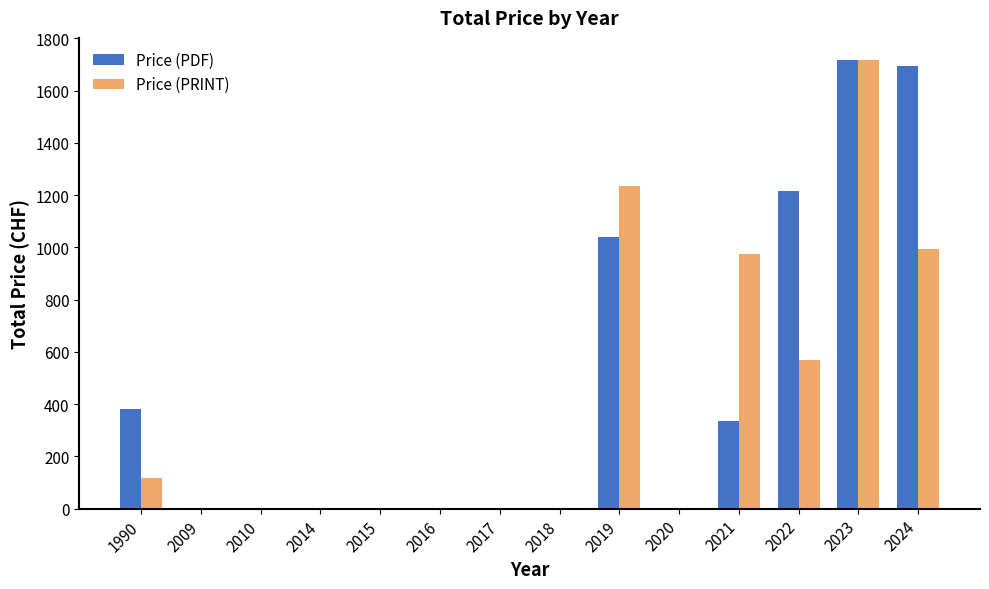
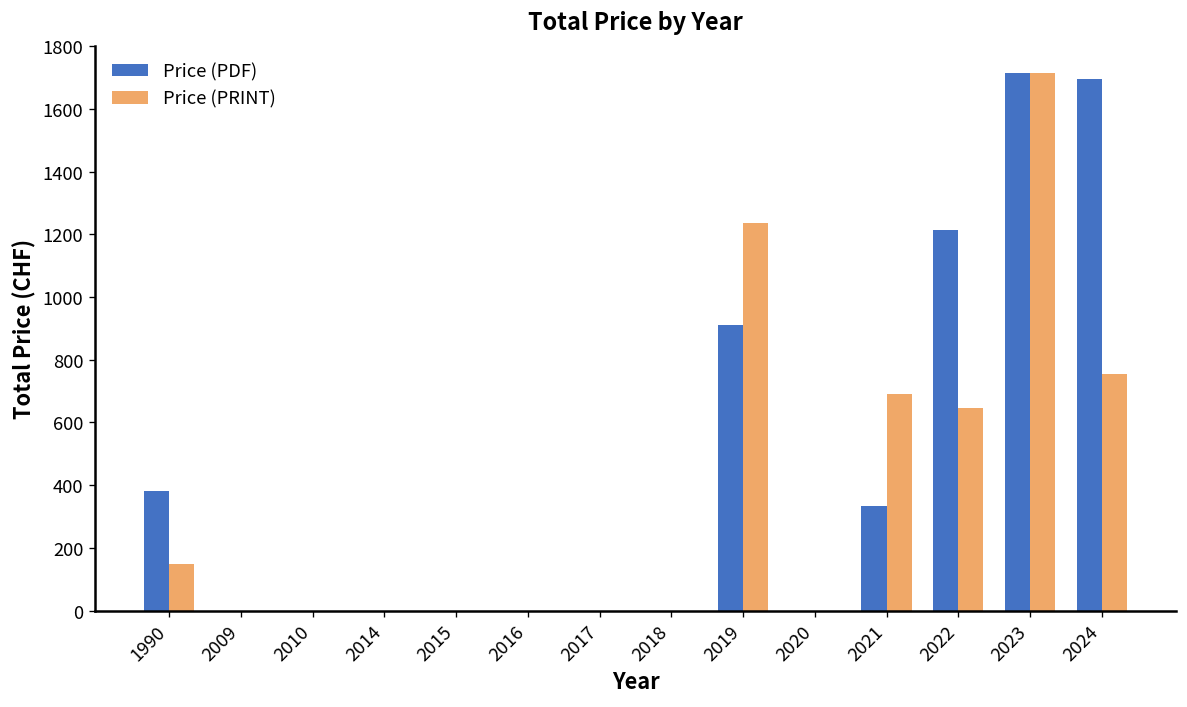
Price (PRINT), 1990: 120 -> 150
Price (PDF), 2019: 1040 -> 910
Price (PRINT), 2021: 970 -> 690
Price (PRINT), 2022: 570 -> 650
Price (PRINT), 2024: 990 -> 760
